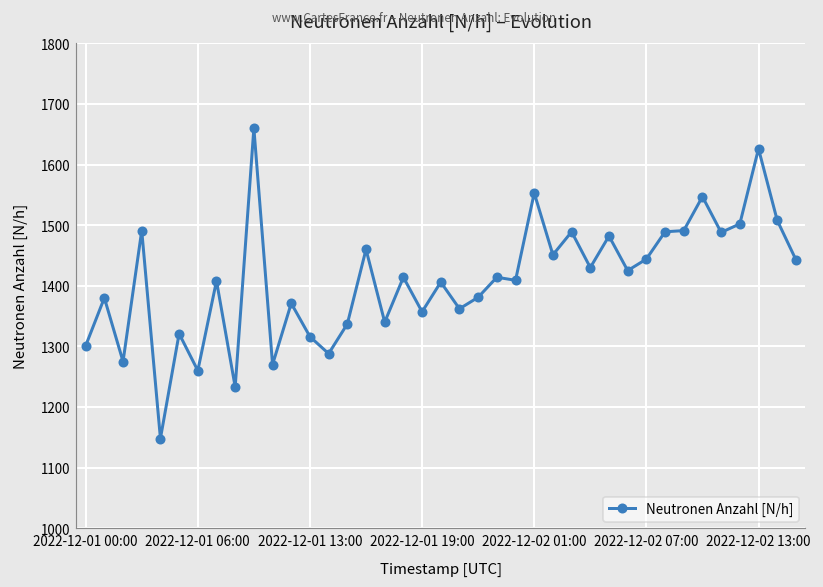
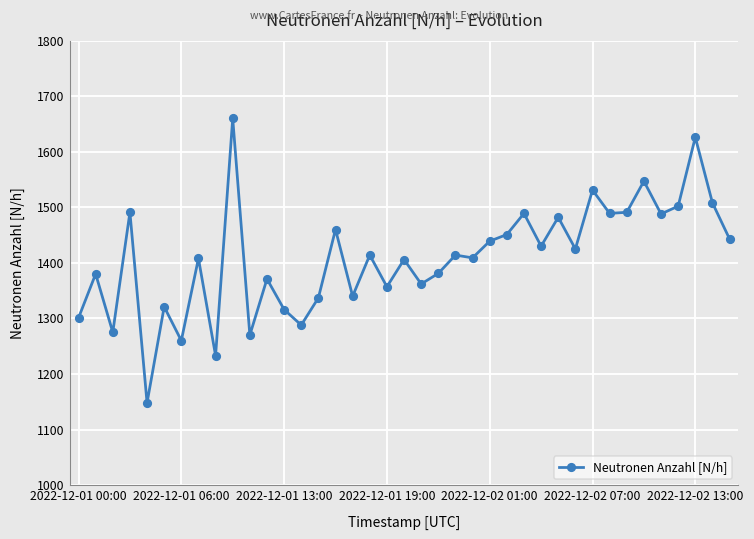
2022-12-02 01:00: 1550 -> 1440
2022-12-02 07:00: 1440 -> 1530
